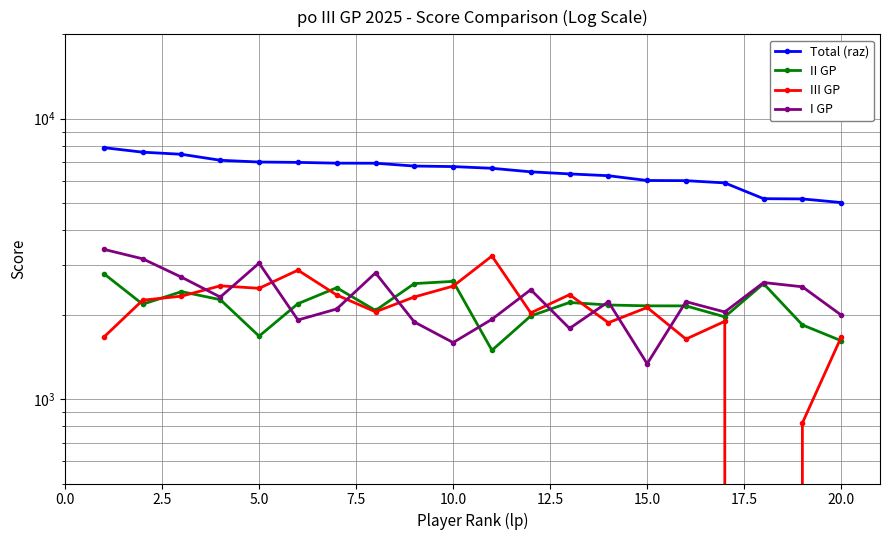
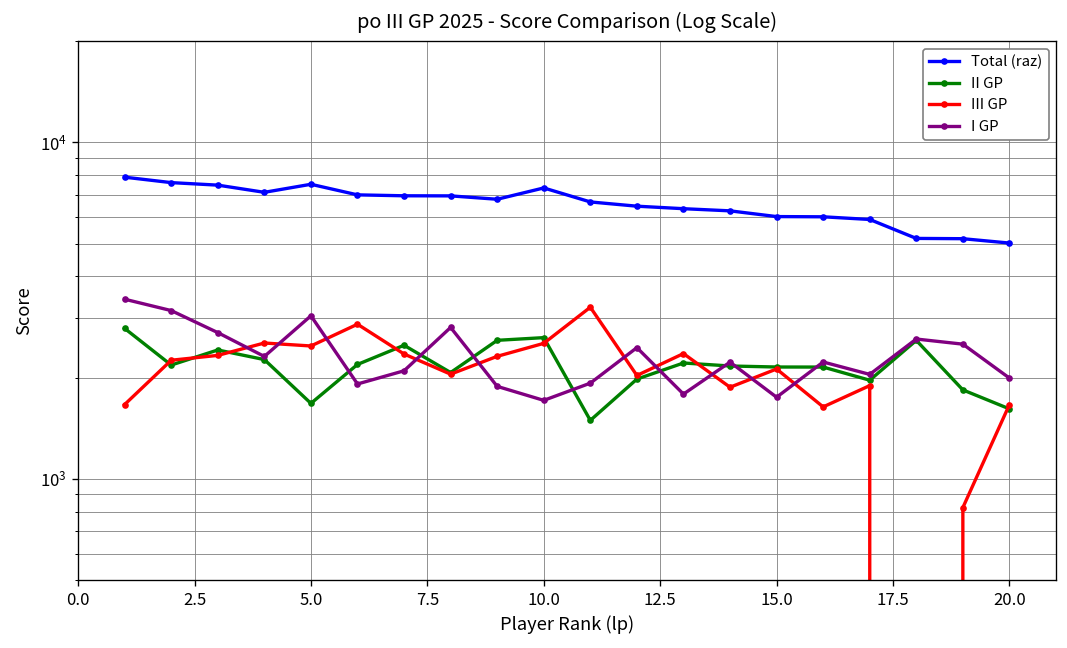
Total (raz), 5.0: 7000 -> 7500
Total (raz), 10.0: 6800 -> 7300
I GP, 10.0: 1600 -> 1700
I GP, 15.0: 1300 -> 1700
